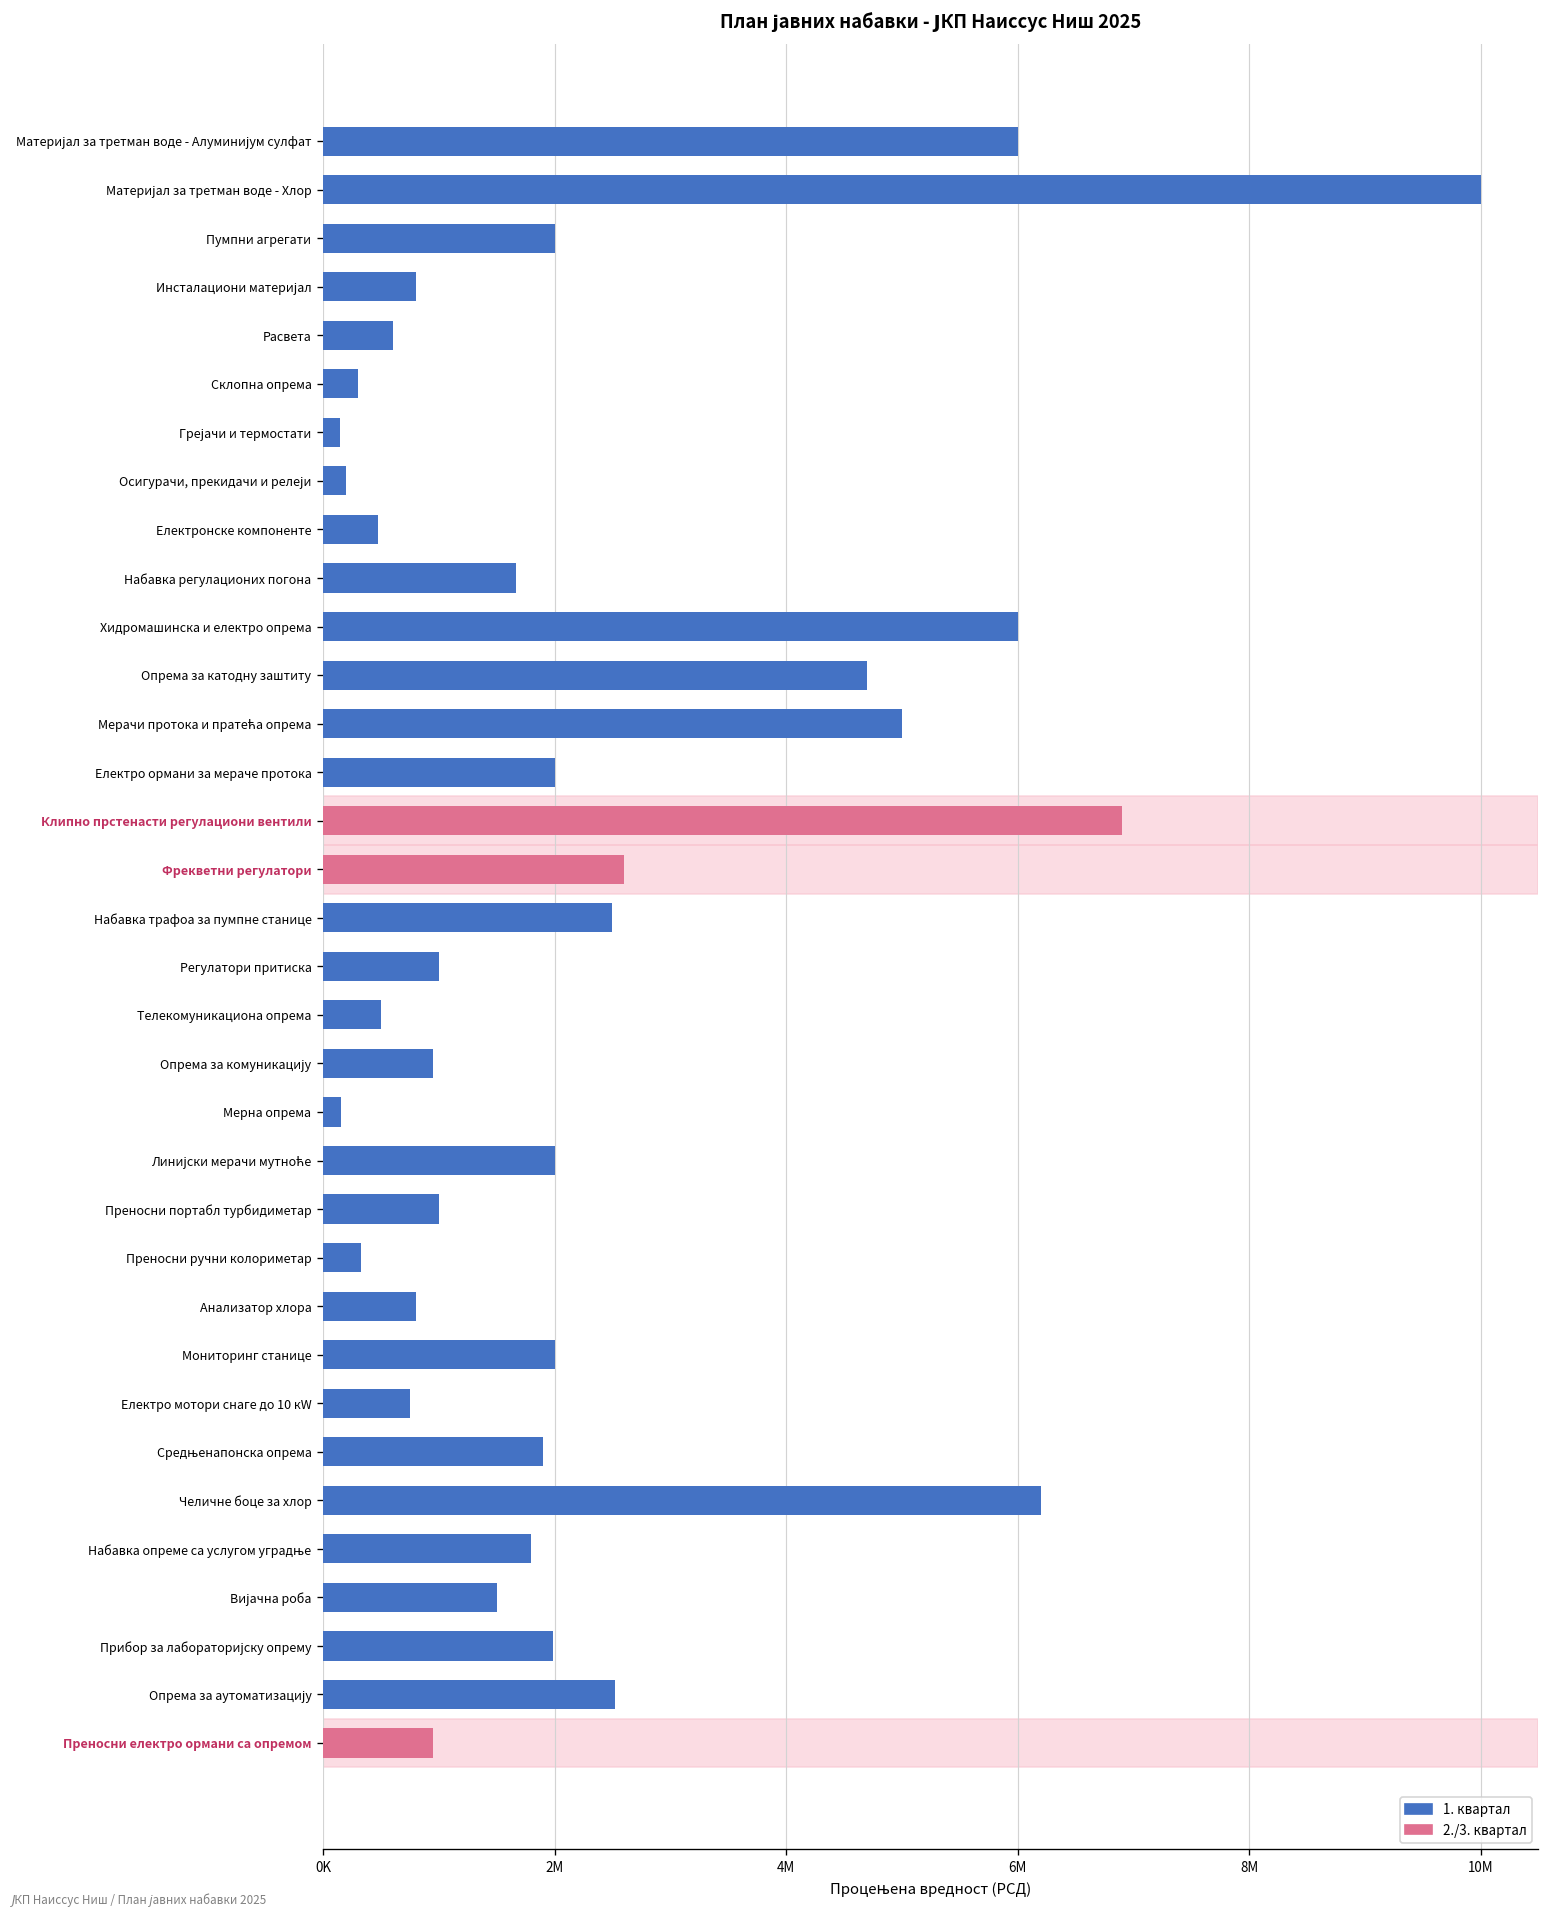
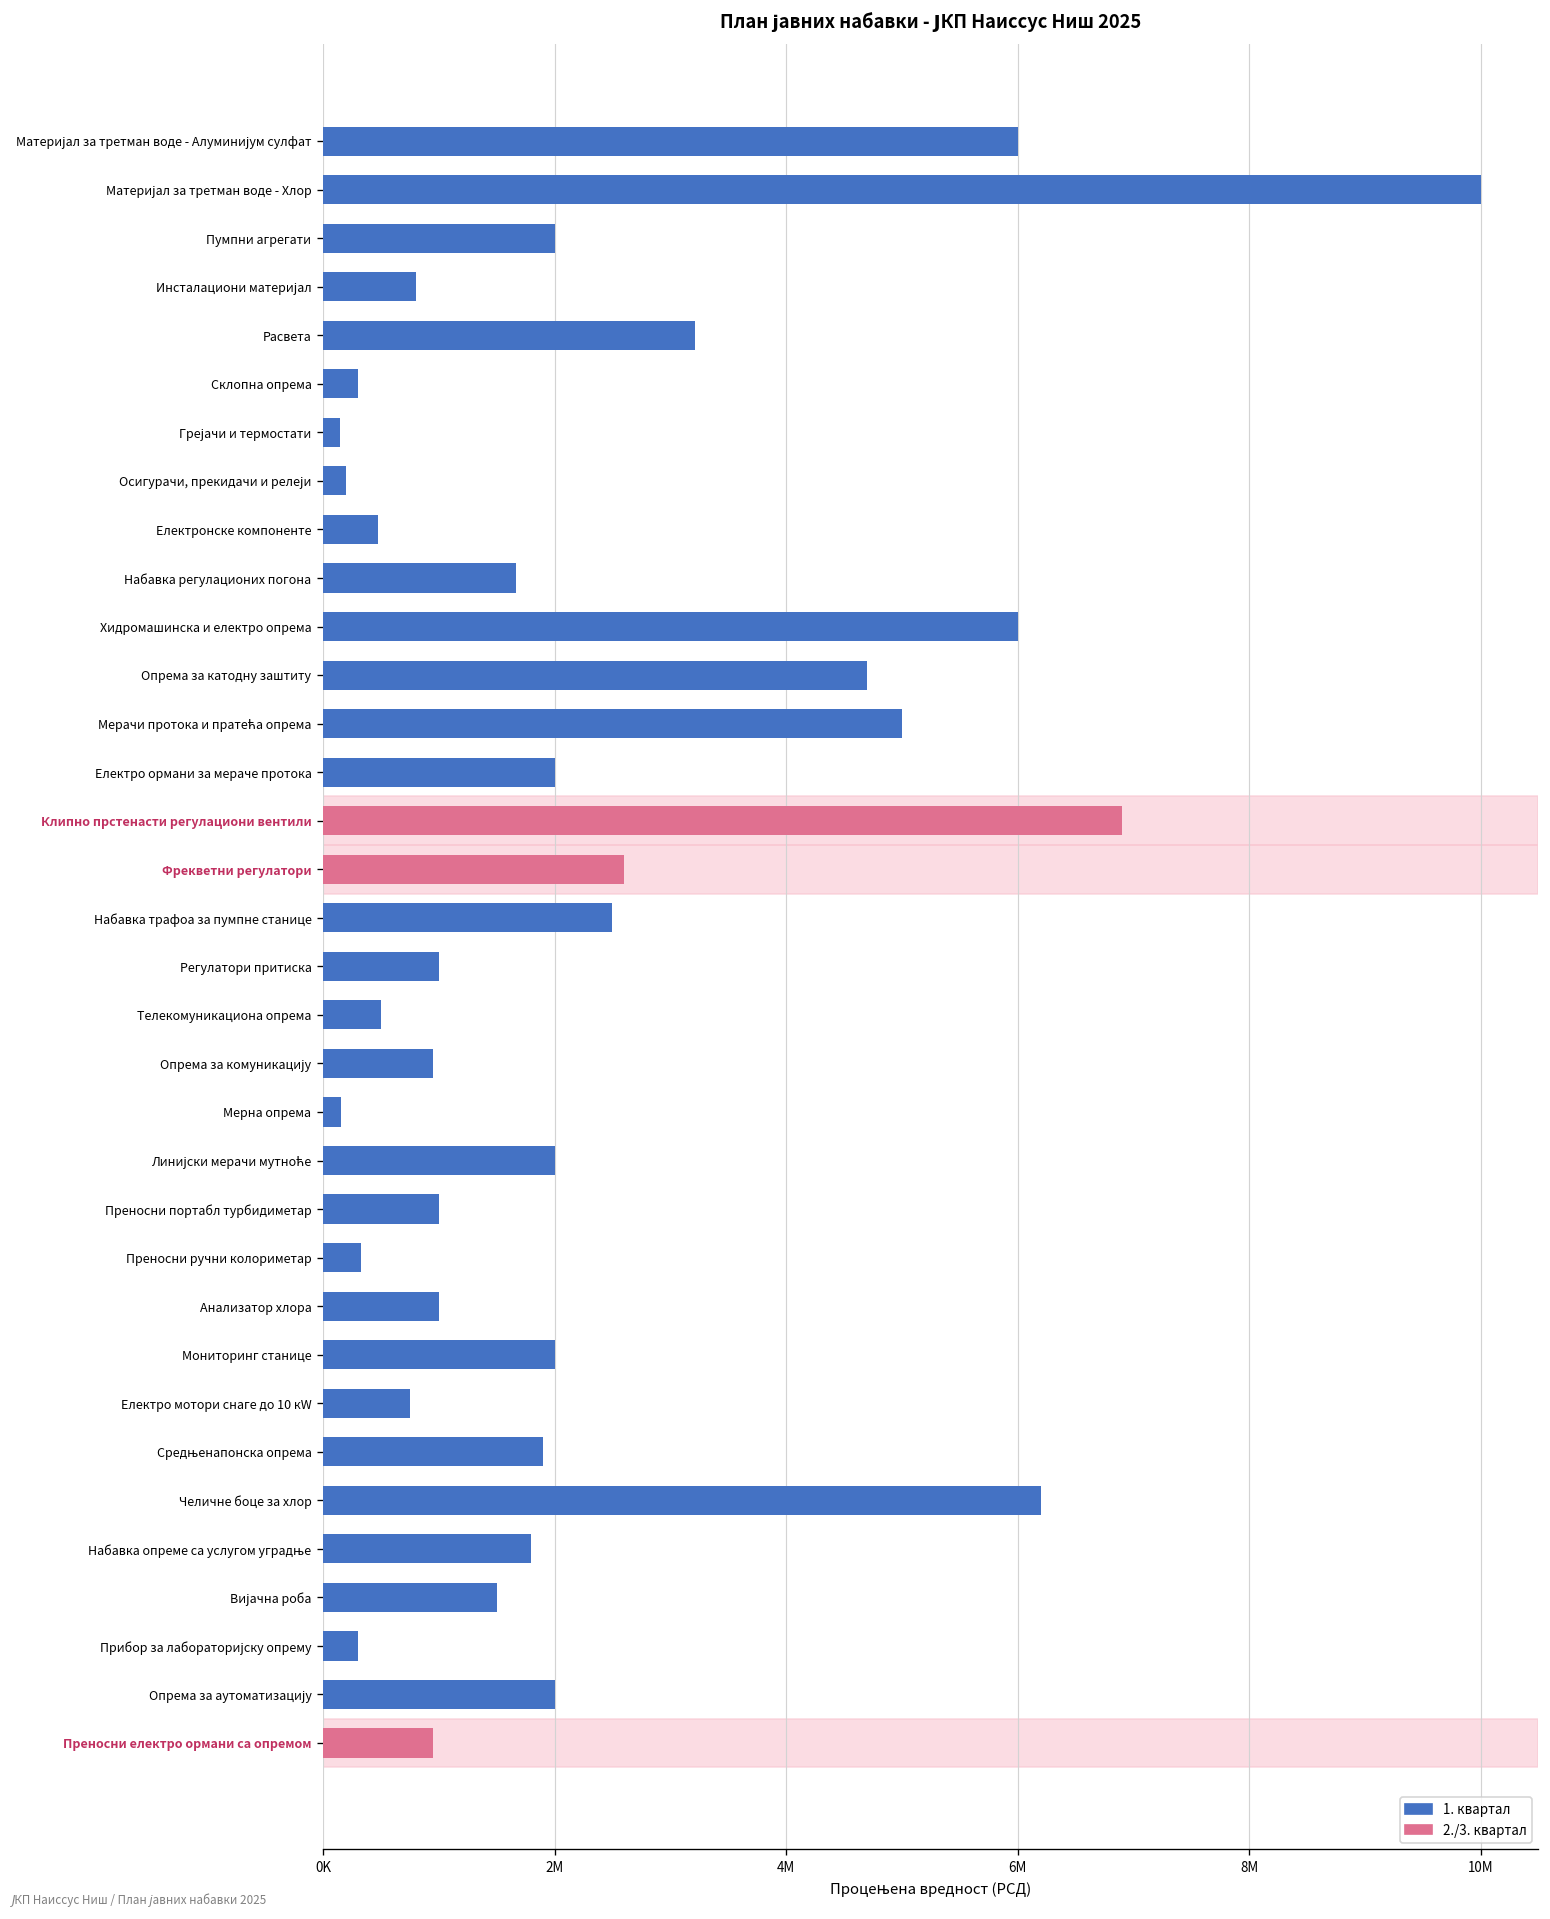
Расвета: 600000 -> 3200000
Анализатор хлора: 800000 -> 1000000
Прибор за лабораторијску опрему: 2000000 -> 300000
Опрема за аутоматизацију: 2500000 -> 2000000
